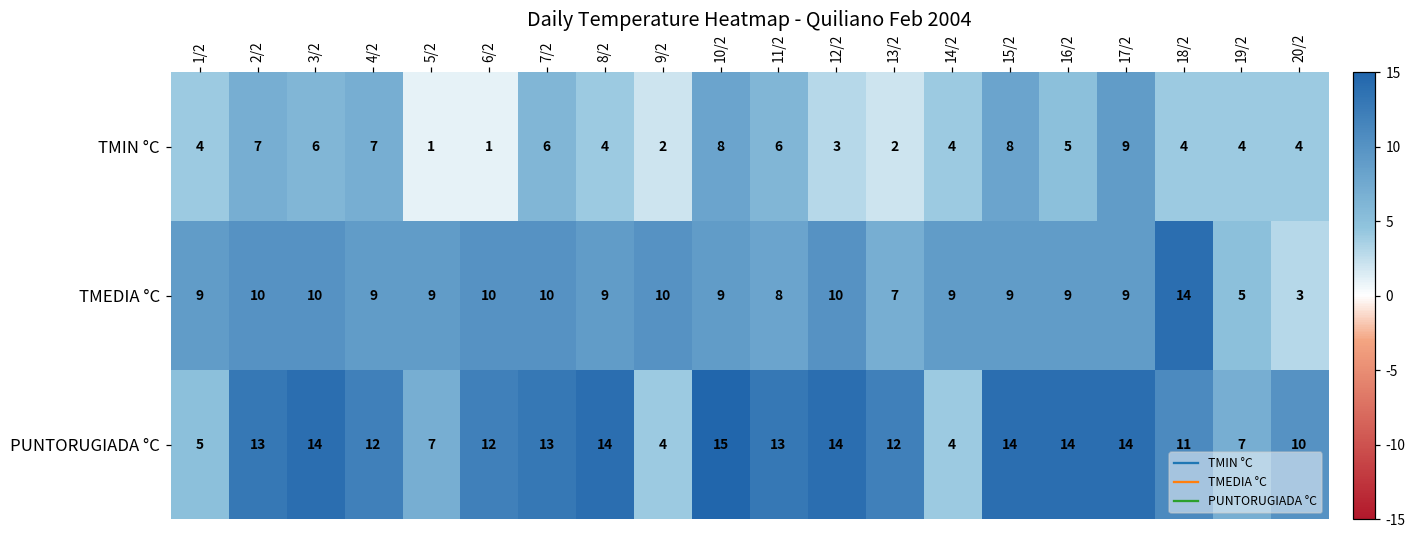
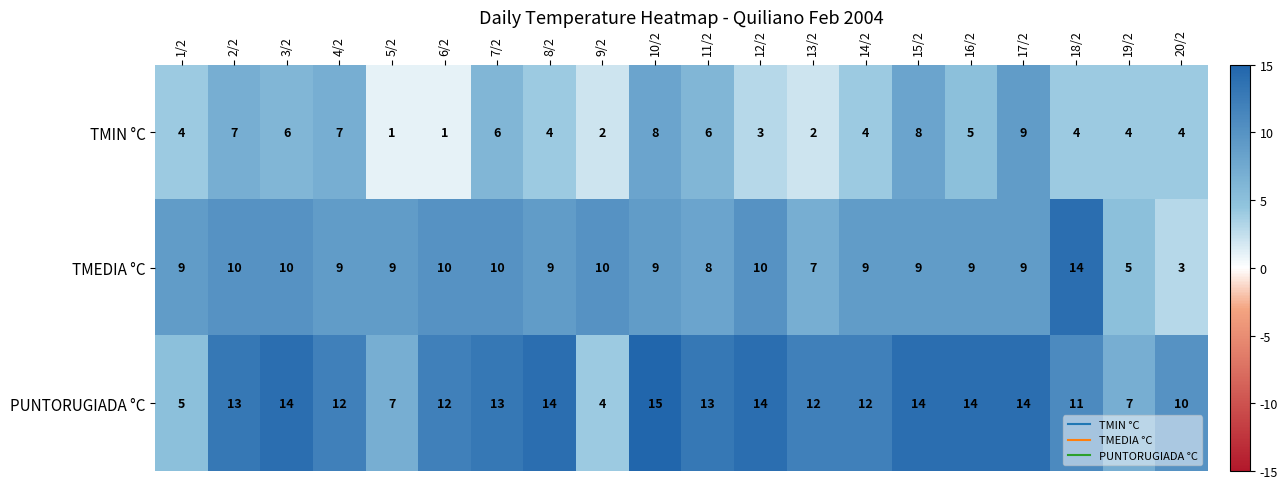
PUNTORUGIADA °C, 14/2: 4 -> 12
